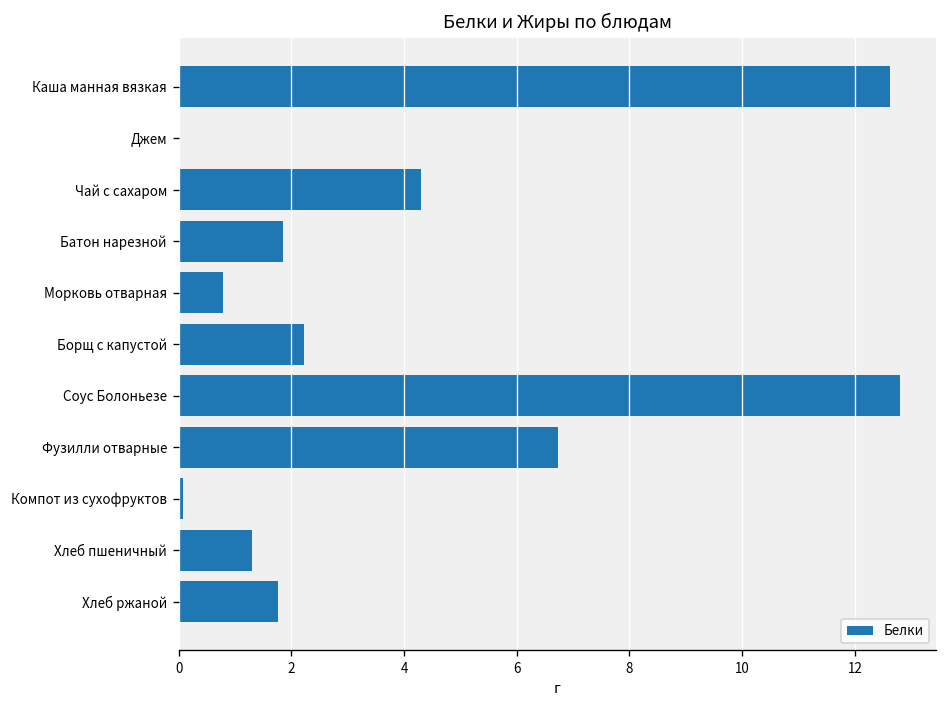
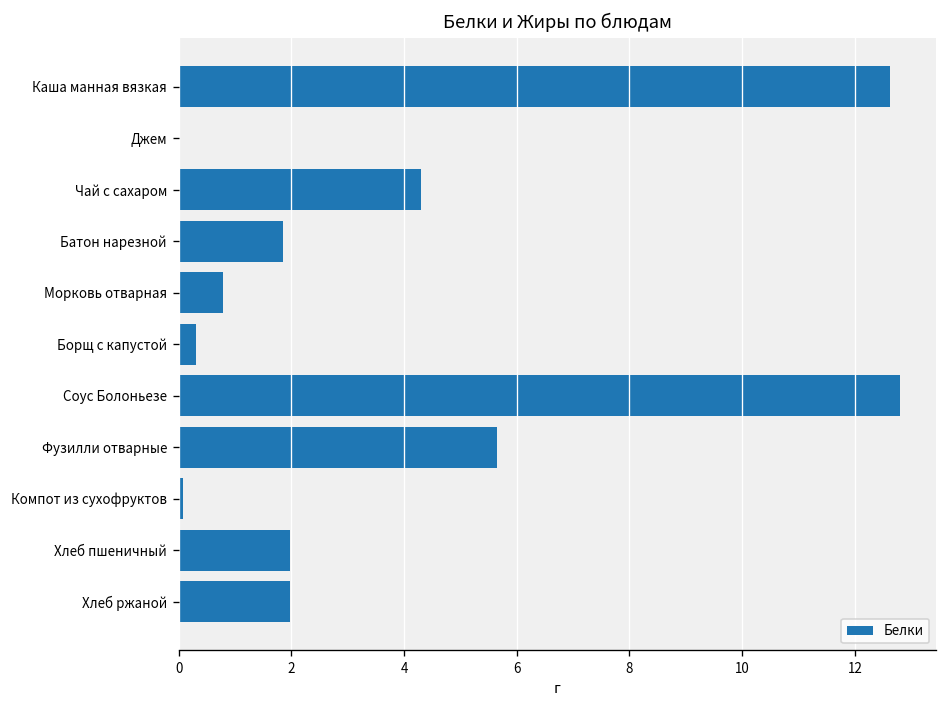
Борщ с капустой: 2.2 -> 0.3
Фузилли отварные: 6.7 -> 5.7
Хлеб пшеничный: 1.3 -> 2.0
Хлеб ржаной: 1.8 -> 2.0
